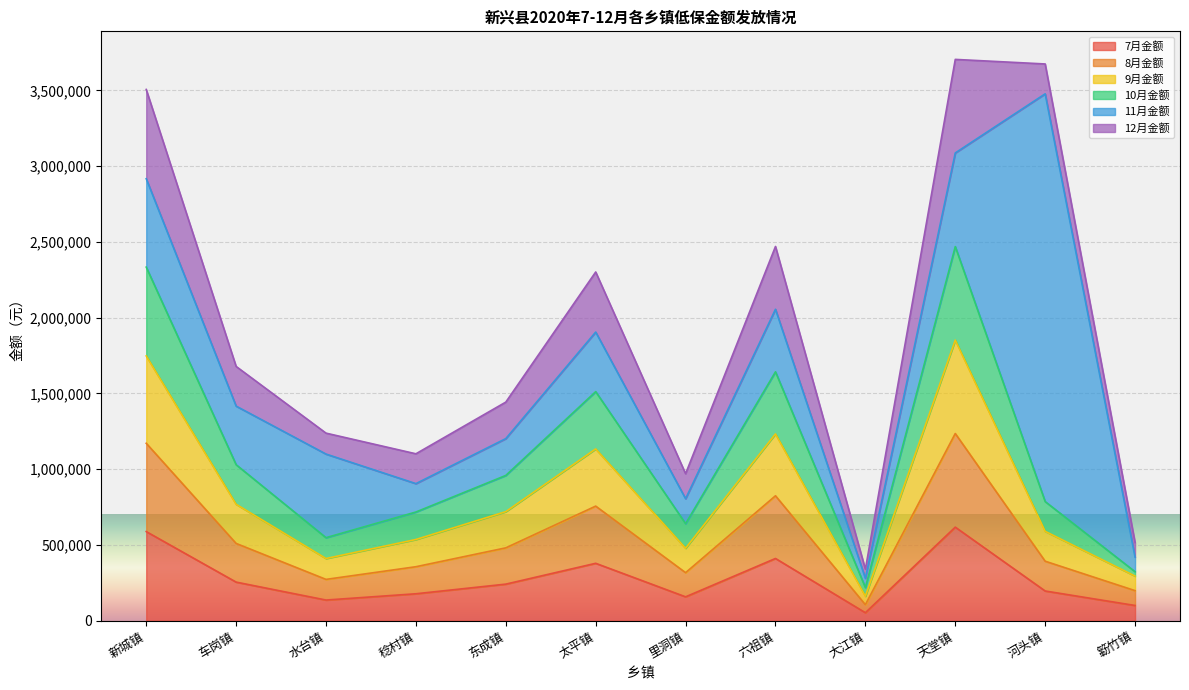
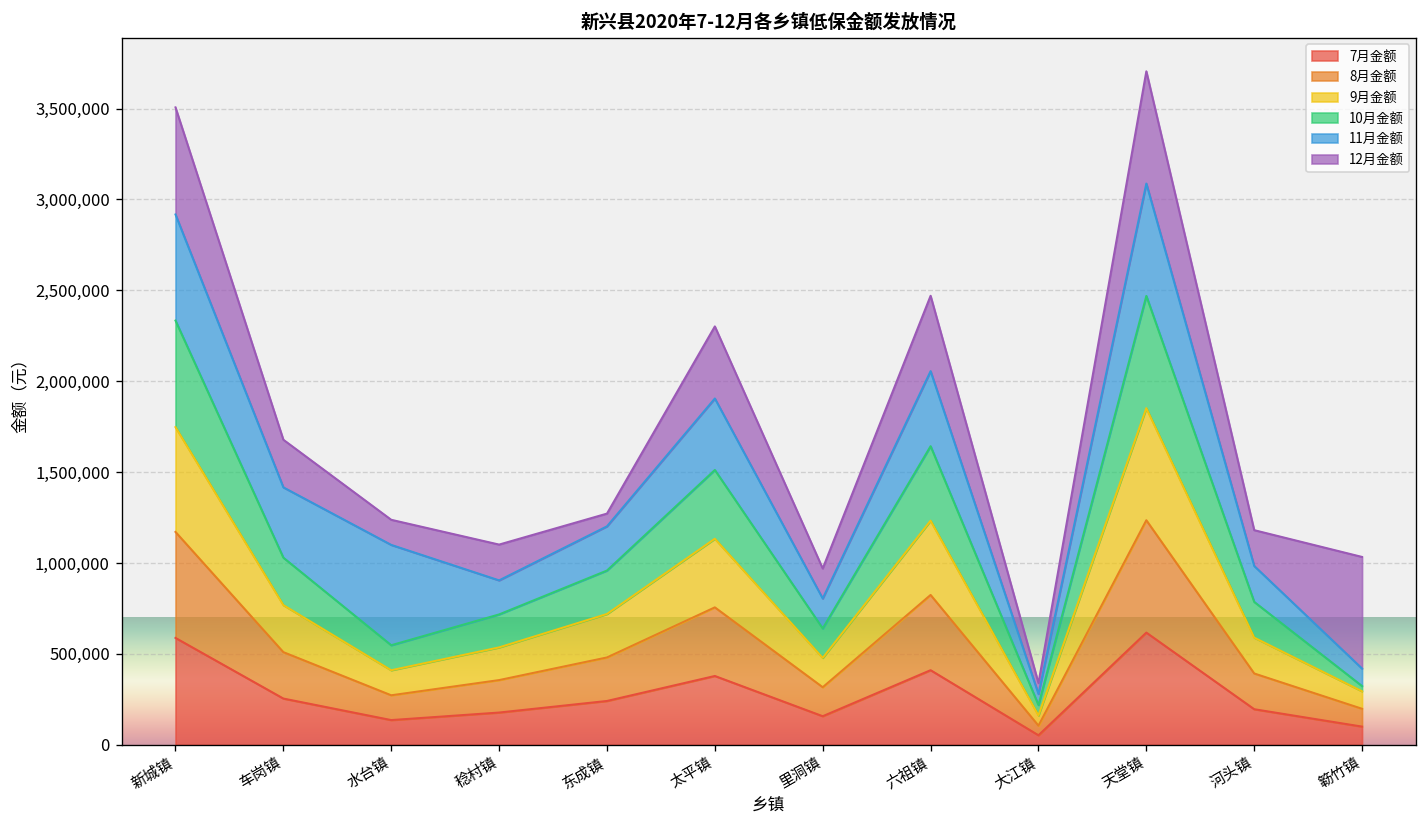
12月金额, 东成镇: 240,000 -> 70,000
11月金额, 河头镇: 2,690,000 -> 200,000
12月金额, 簕竹镇: 100,000 -> 610,000
